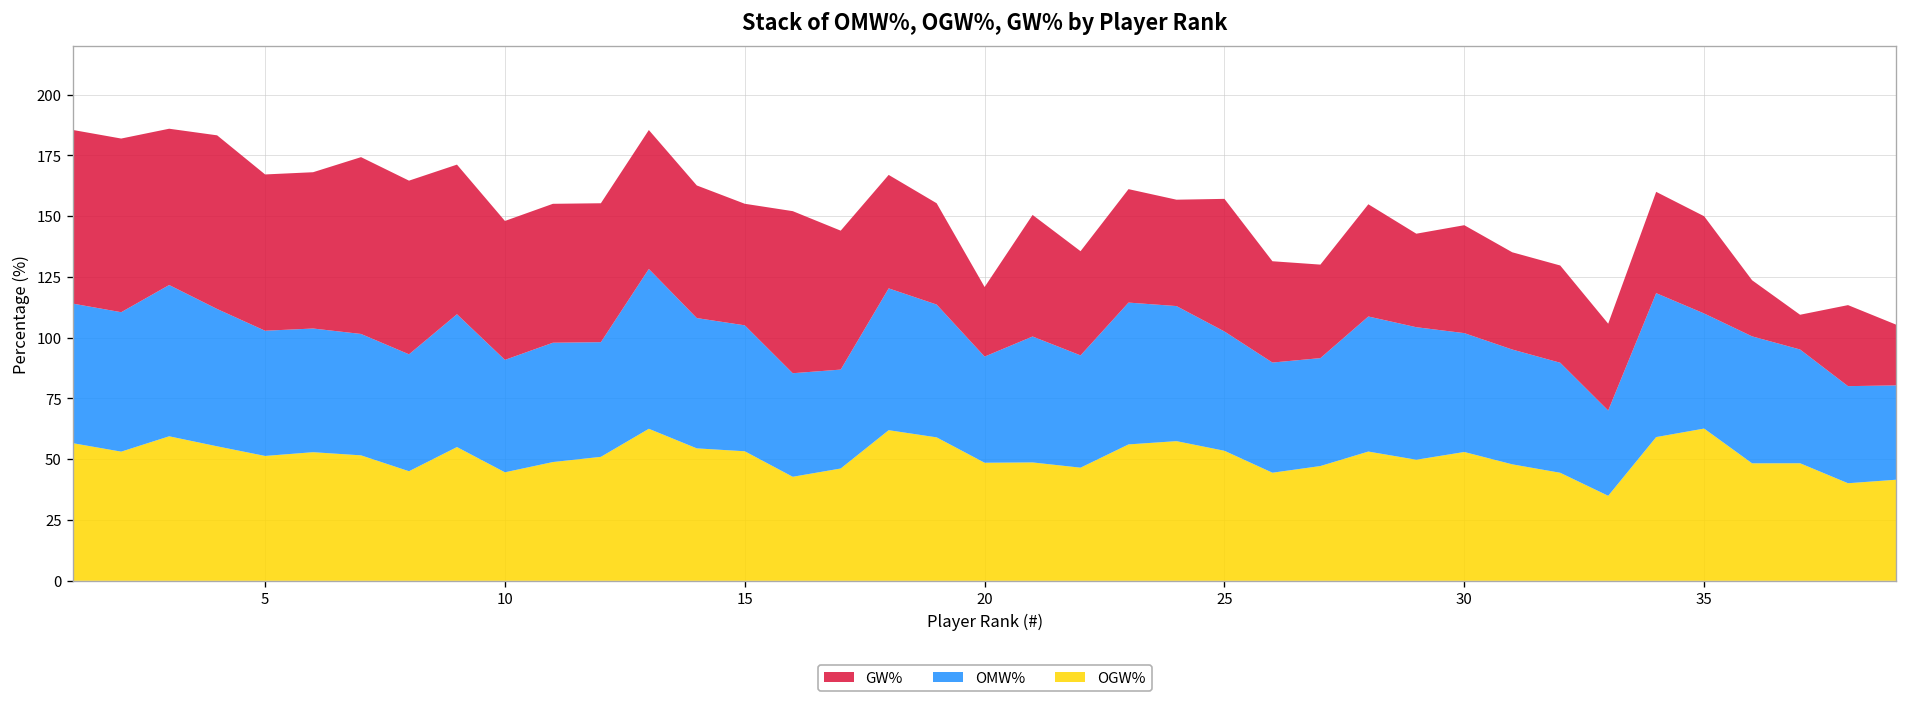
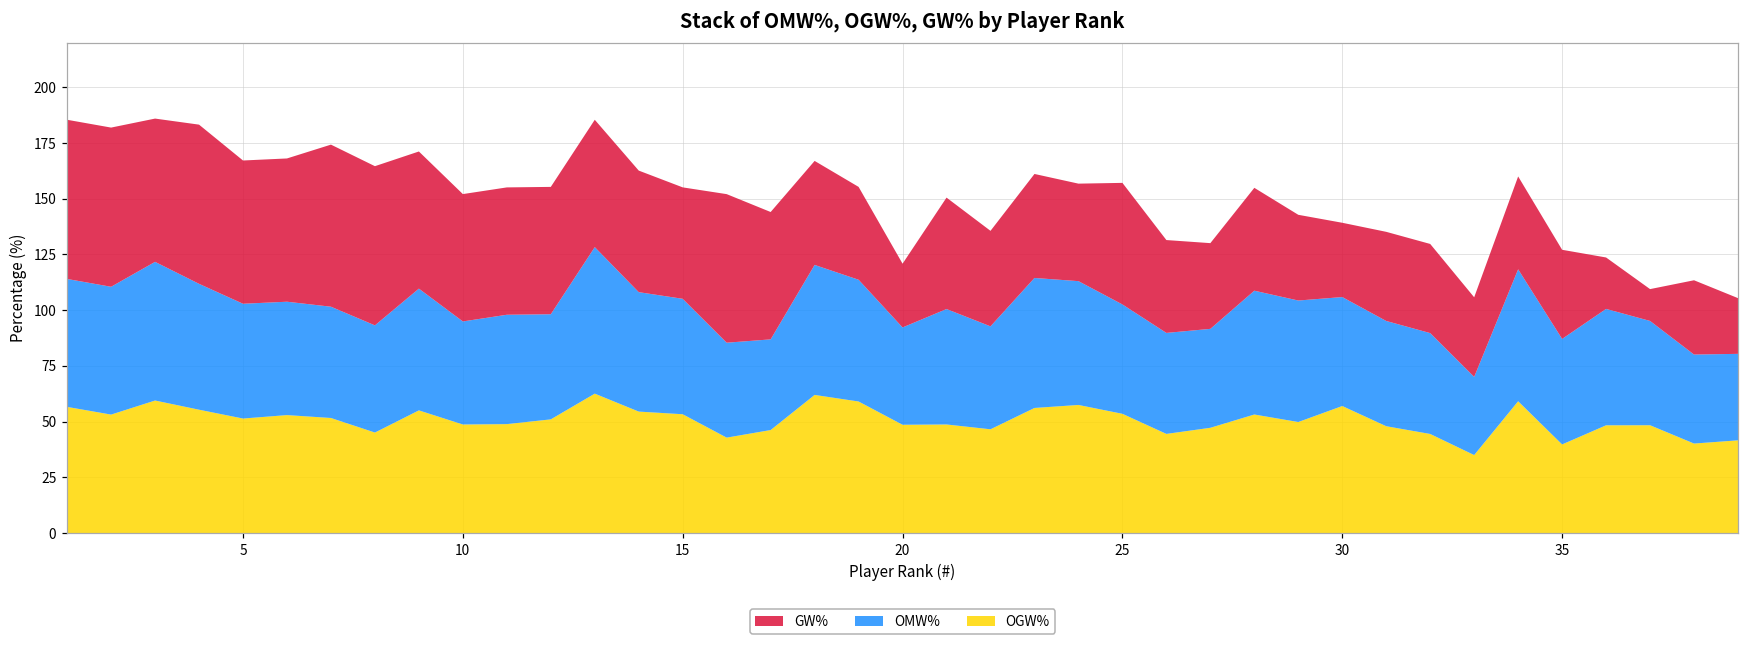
OGW%, 10: 45 -> 49
OGW%, 30: 53 -> 57
GW%, 30: 44 -> 33
OGW%, 35: 63 -> 40
